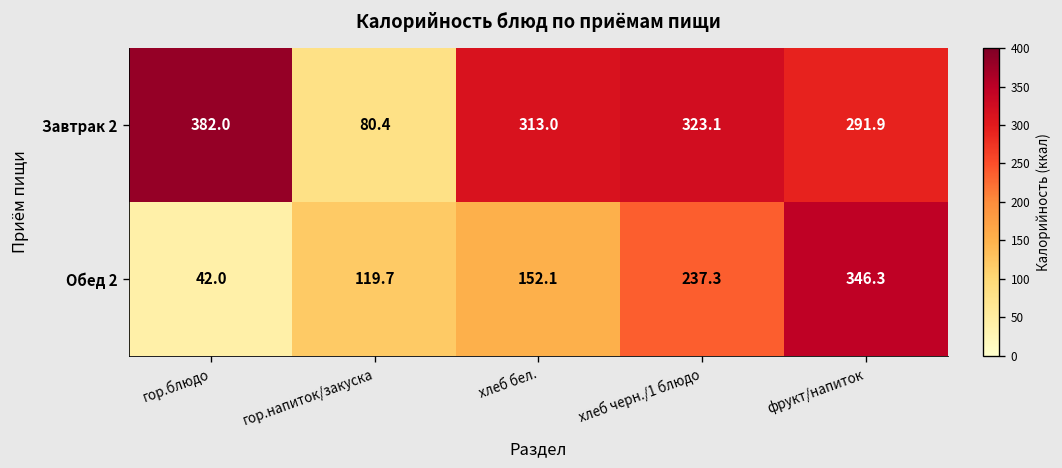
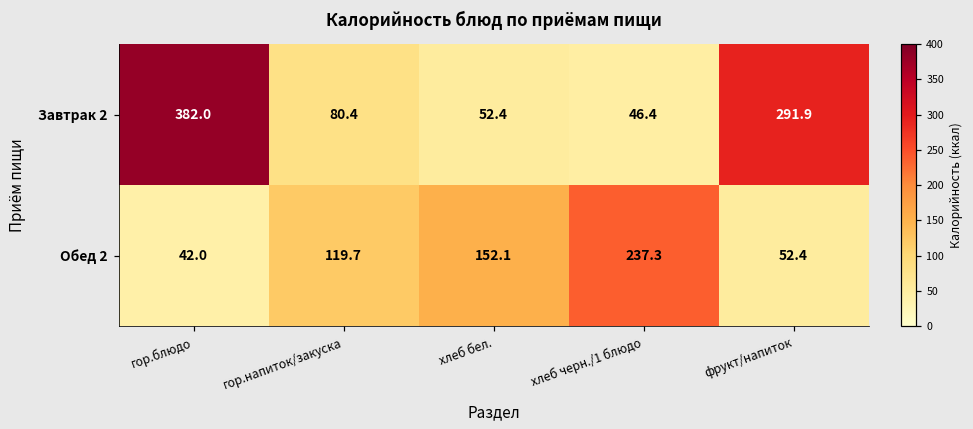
Завтрак 2, хлеб бел.: 313.0 -> 52.4
Завтрак 2, хлеб черн./1 блюдо: 323.1 -> 46.4
Обед 2, фрукт/напиток: 346.3 -> 52.4
